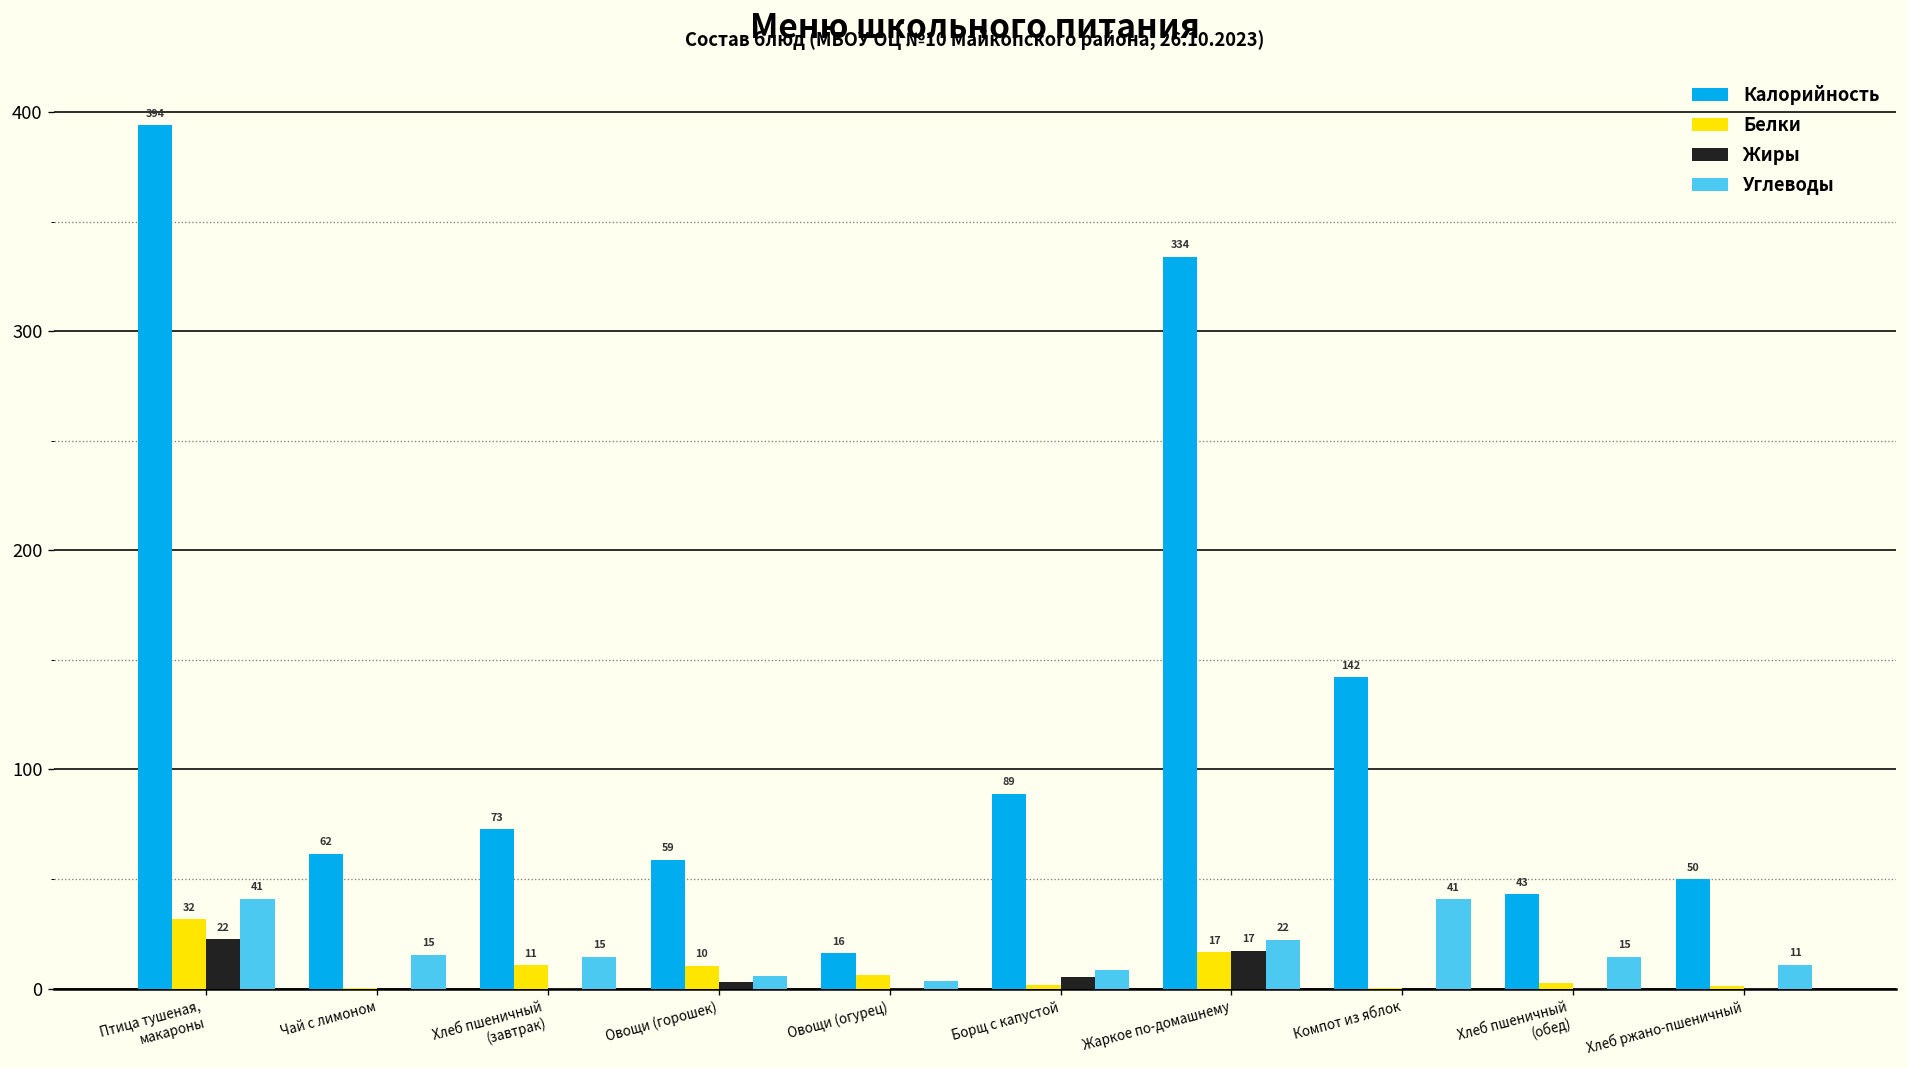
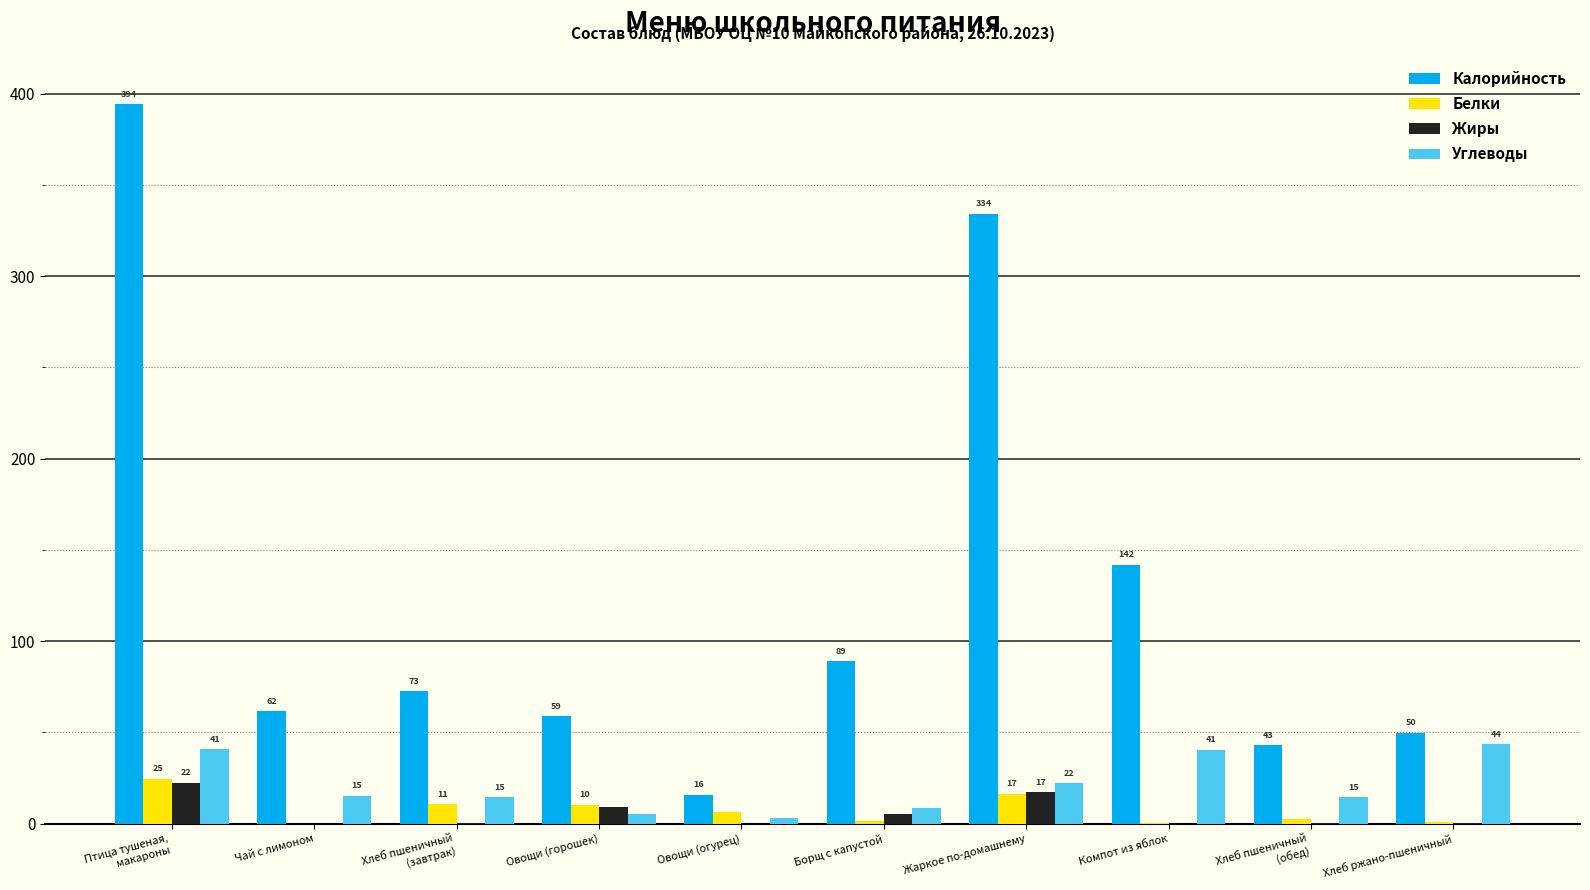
Белки, Птица тушеная, макароны: 32 -> 25
Жиры, Овощи (горошек): 3 -> 9
Углеводы, Хлеб ржано-пшеничный: 11 -> 44
